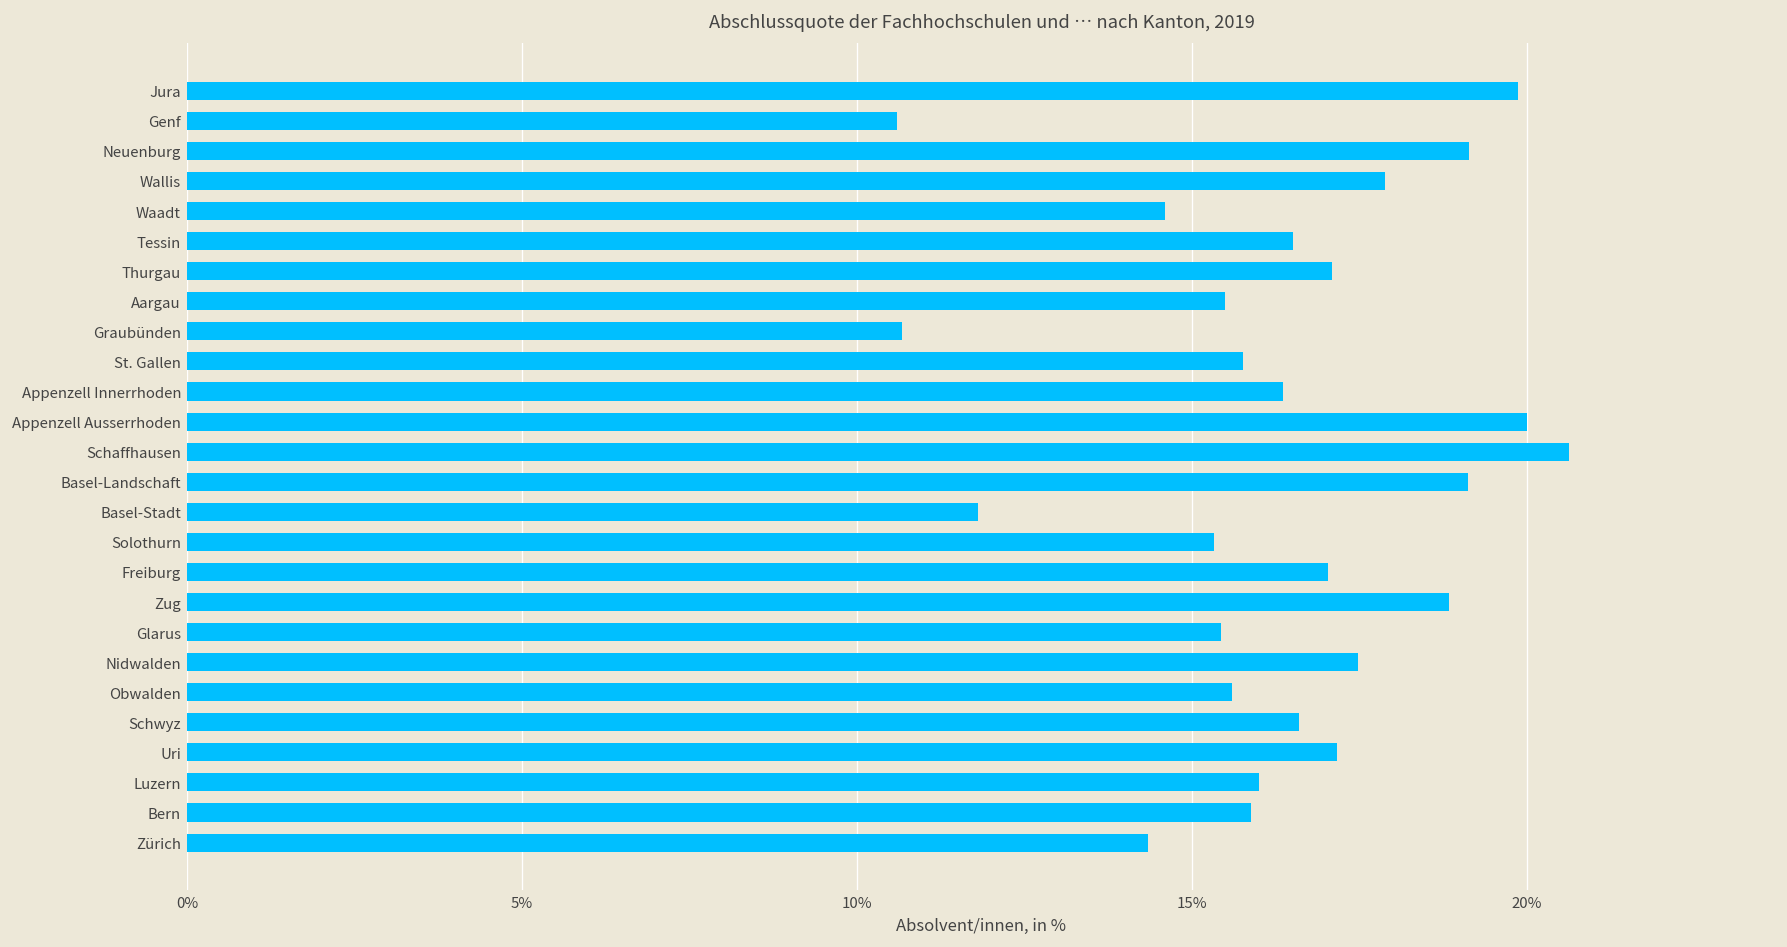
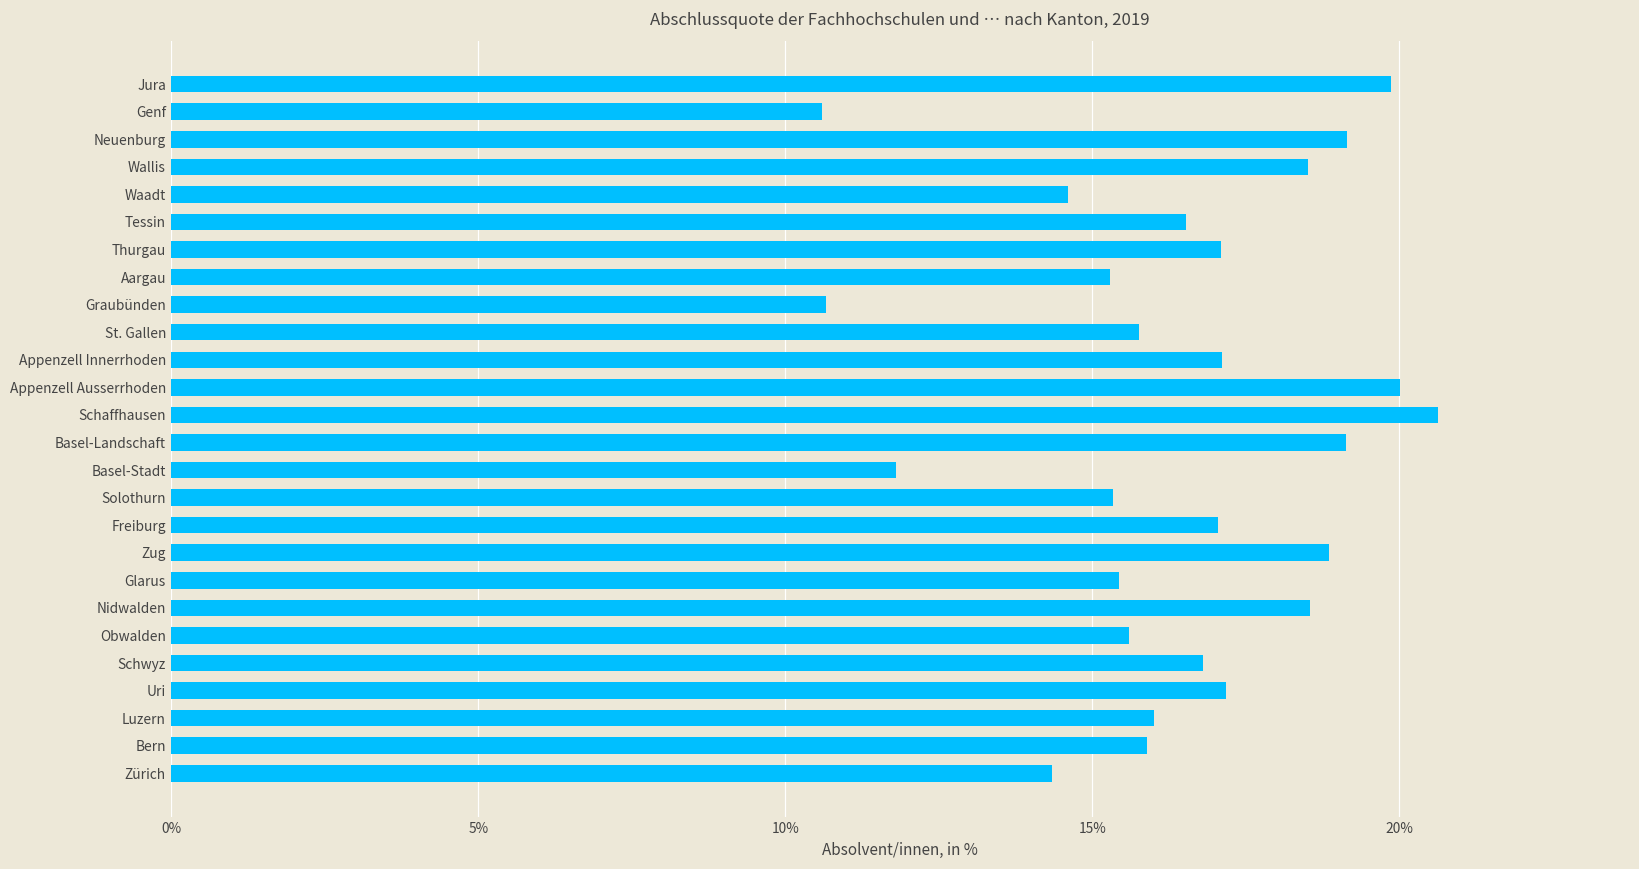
Wallis: 17.9% -> 18.5%
Aargau: 15.5% -> 15.3%
Appenzell Innerrhoden: 16.4% -> 17.1%
Nidwalden: 17.5% -> 18.5%
Schwyz: 16.6% -> 16.8%
